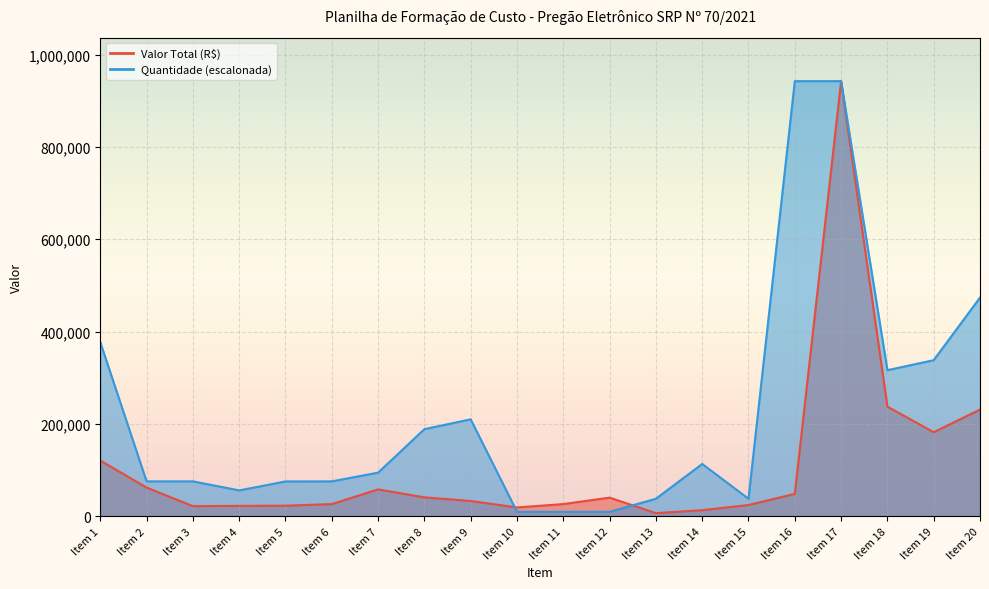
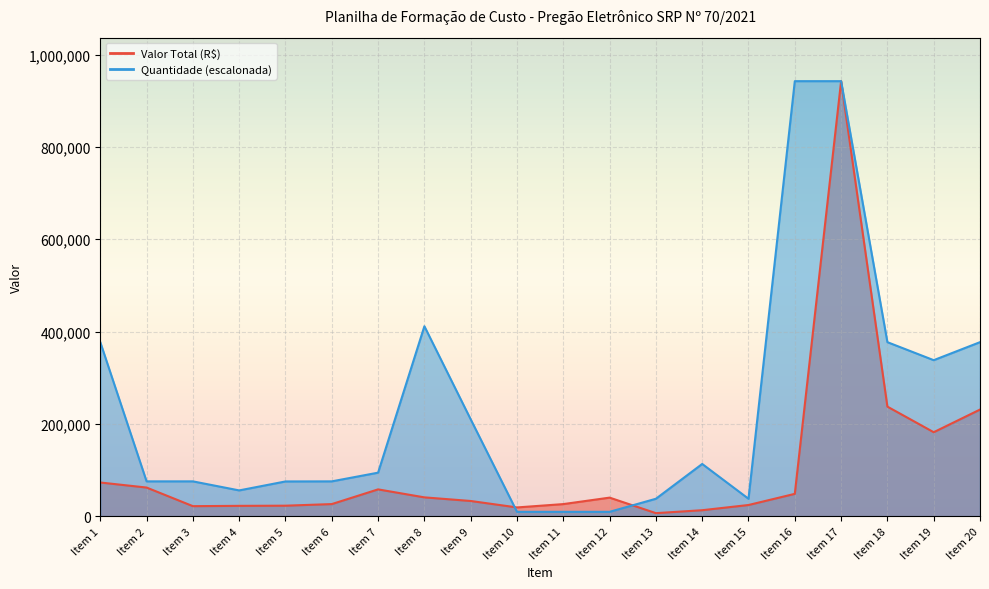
Valor Total (R$), Item 1: 120,000 -> 70,000
Quantidade (escalonada), Item 8: 190,000 -> 410,000
Quantidade (escalonada), Item 18: 320,000 -> 380,000
Quantidade (escalonada), Item 20: 470,000 -> 380,000
